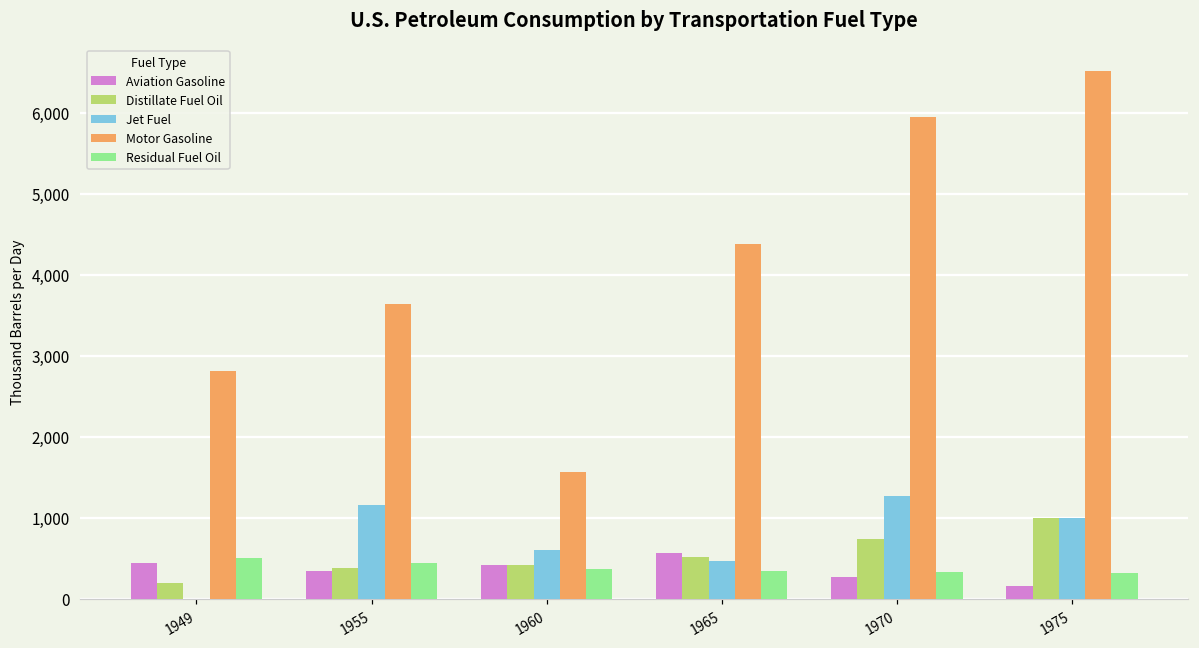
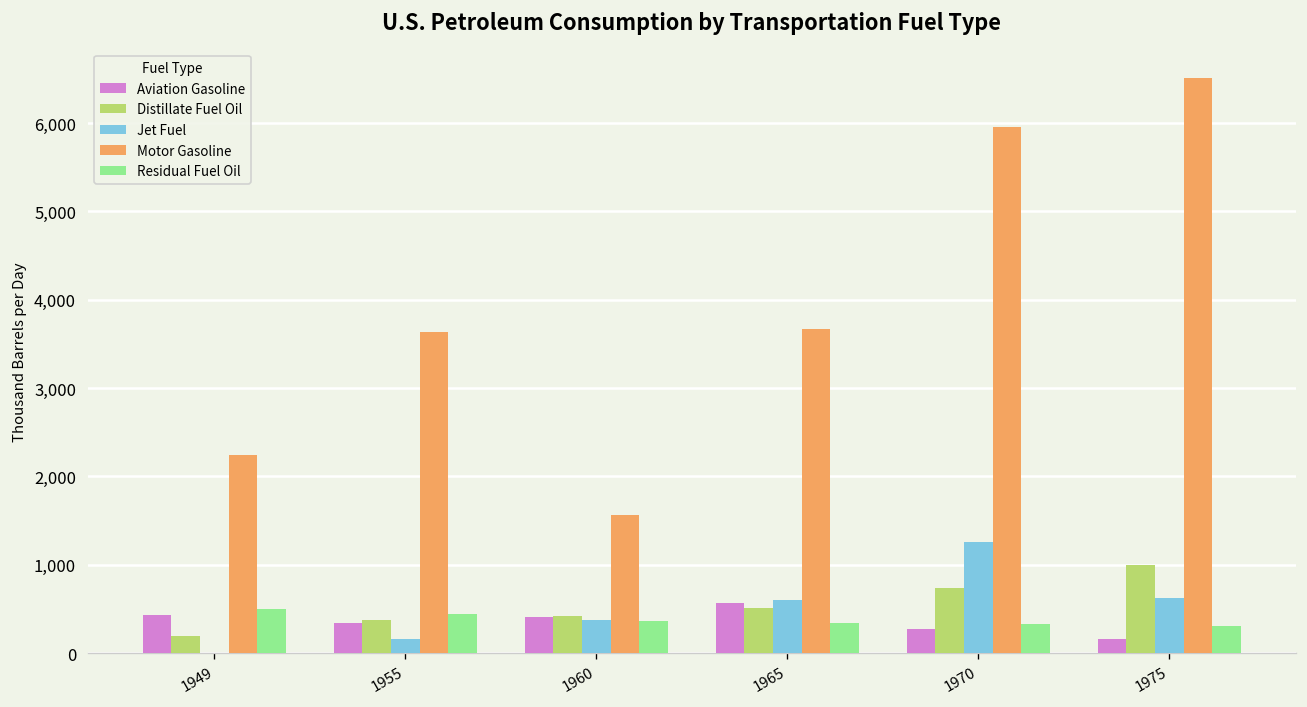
Motor Gasoline, 1949: 2,800 -> 2,200
Jet Fuel, 1955: 1,200 -> 200
Jet Fuel, 1960: 600 -> 400
Jet Fuel, 1965: 500 -> 600
Motor Gasoline, 1965: 4,400 -> 3,700
Jet Fuel, 1975: 1,000 -> 600
